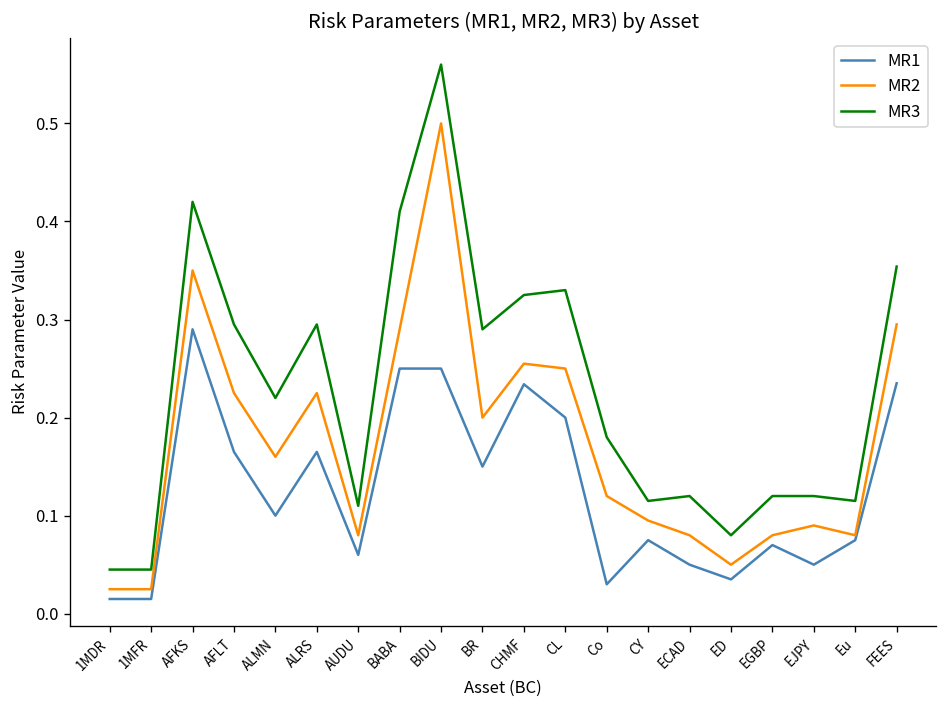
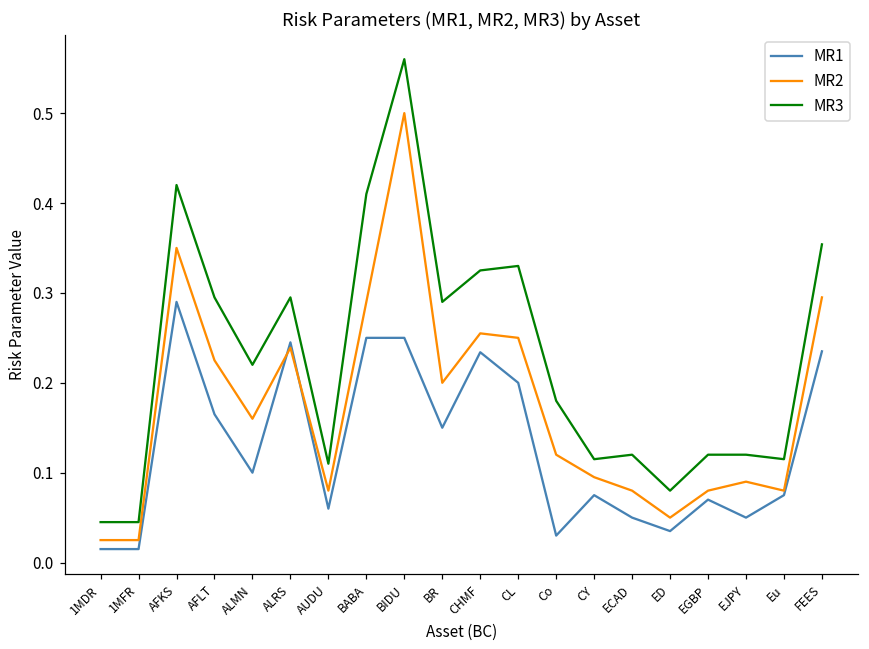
MR1, ALRS: 0.17 -> 0.25
MR2, ALRS: 0.23 -> 0.24
